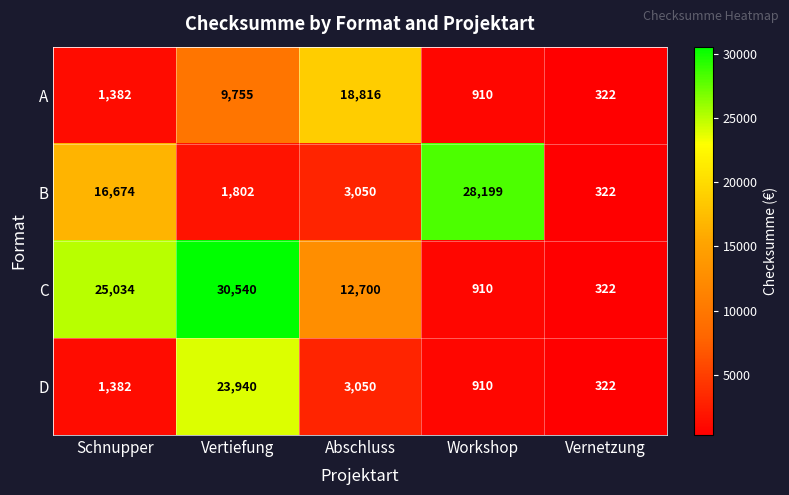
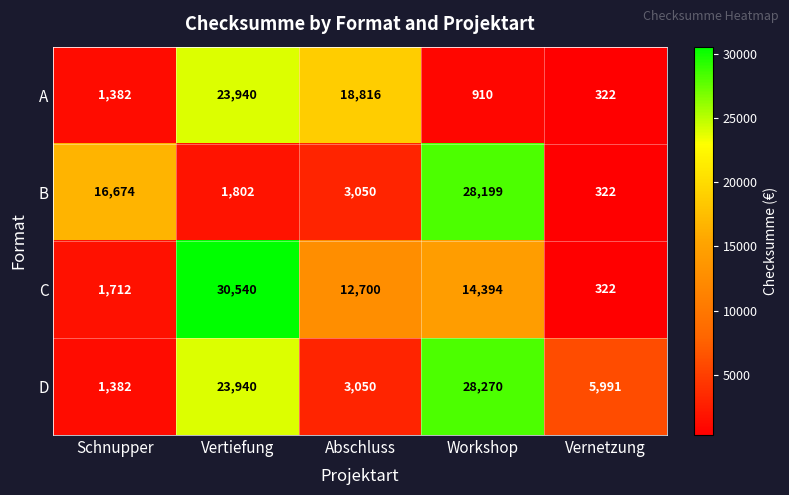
A, Vertiefung: 9,755 -> 23,940
C, Schnupper: 25,034 -> 1,712
C, Workshop: 910 -> 14,394
D, Workshop: 910 -> 28,270
D, Vernetzung: 322 -> 5,991
